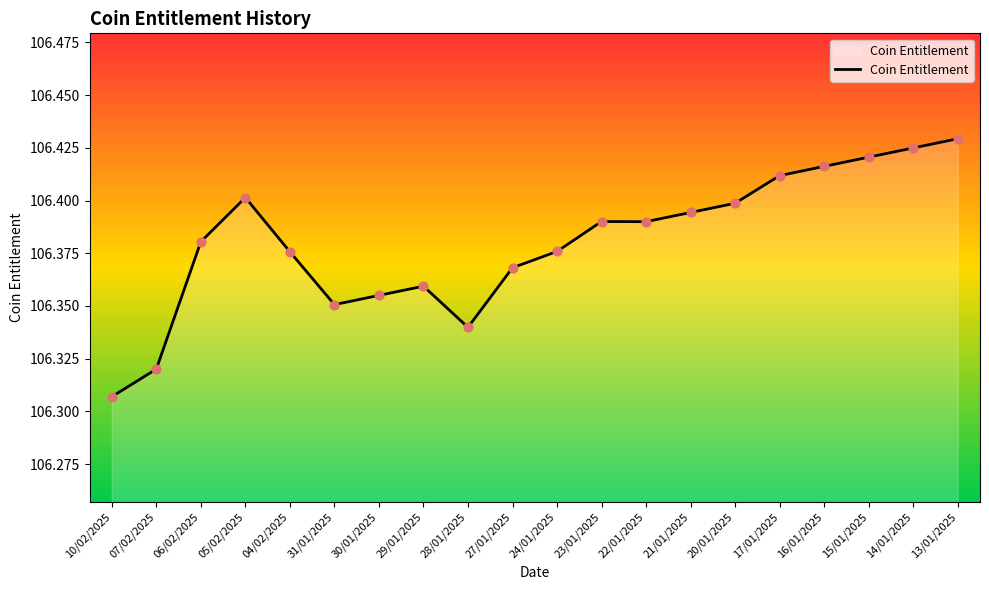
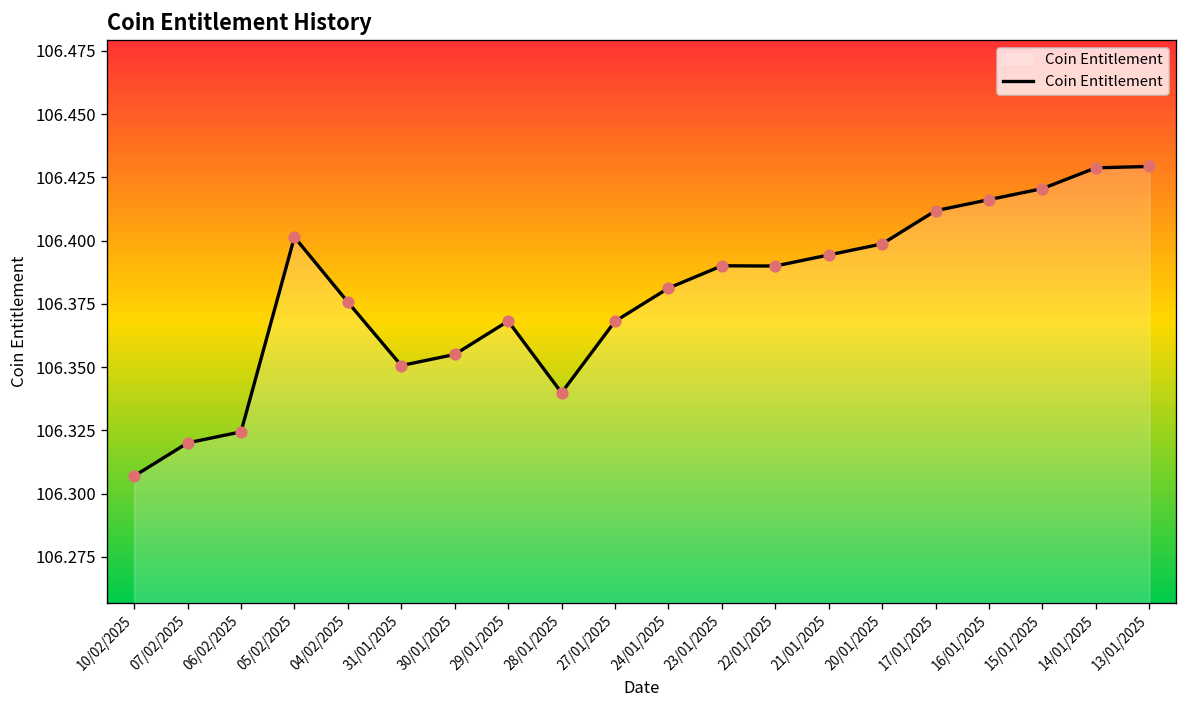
06/02/2025: 106.380 -> 106.324
29/01/2025: 106.359 -> 106.368
24/01/2025: 106.376 -> 106.381
14/01/2025: 106.425 -> 106.429
